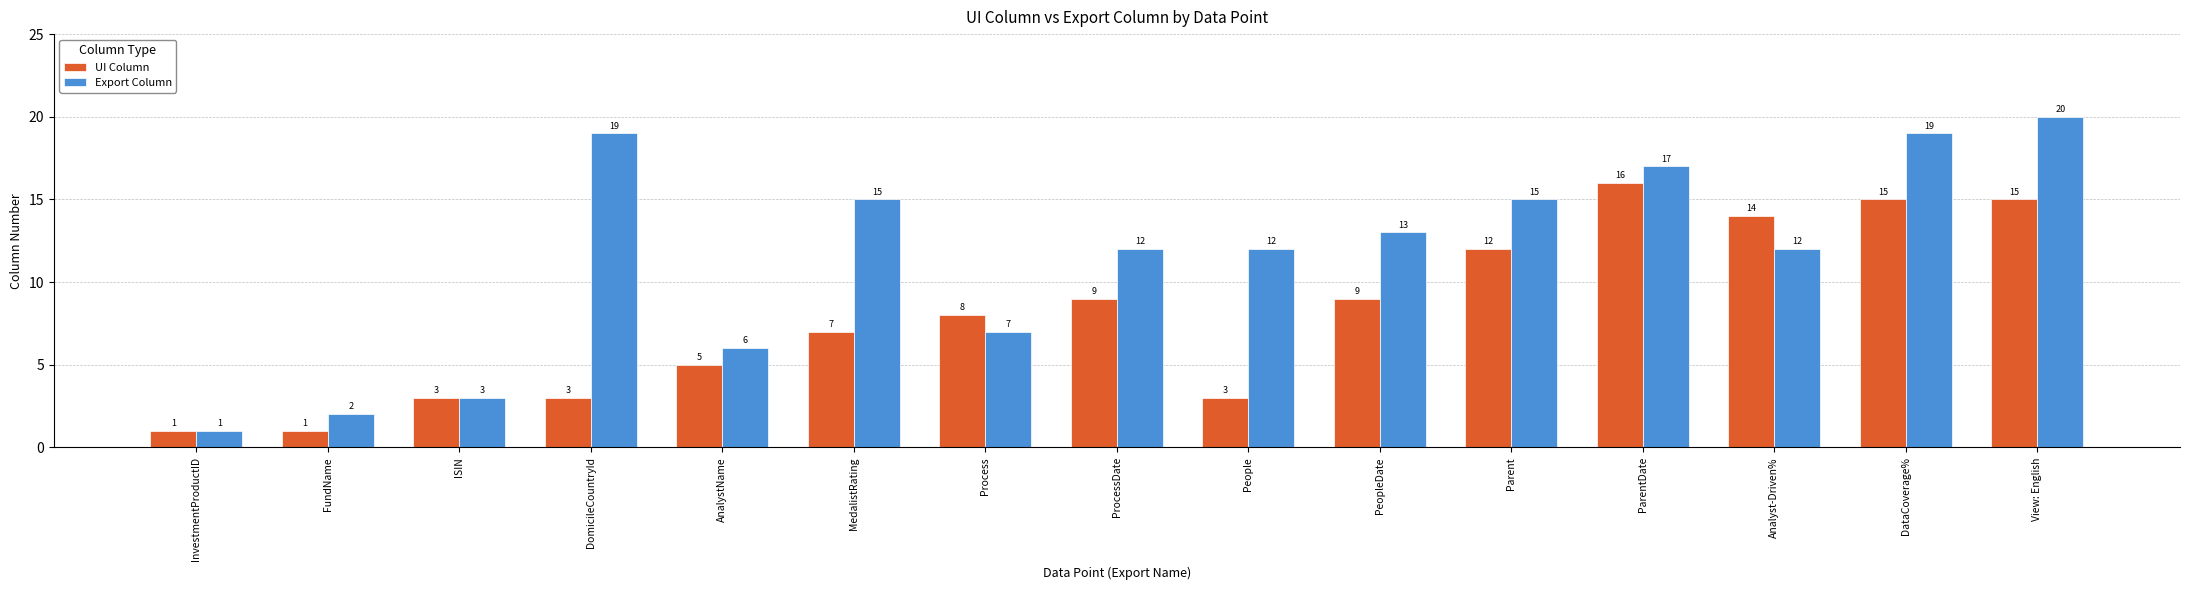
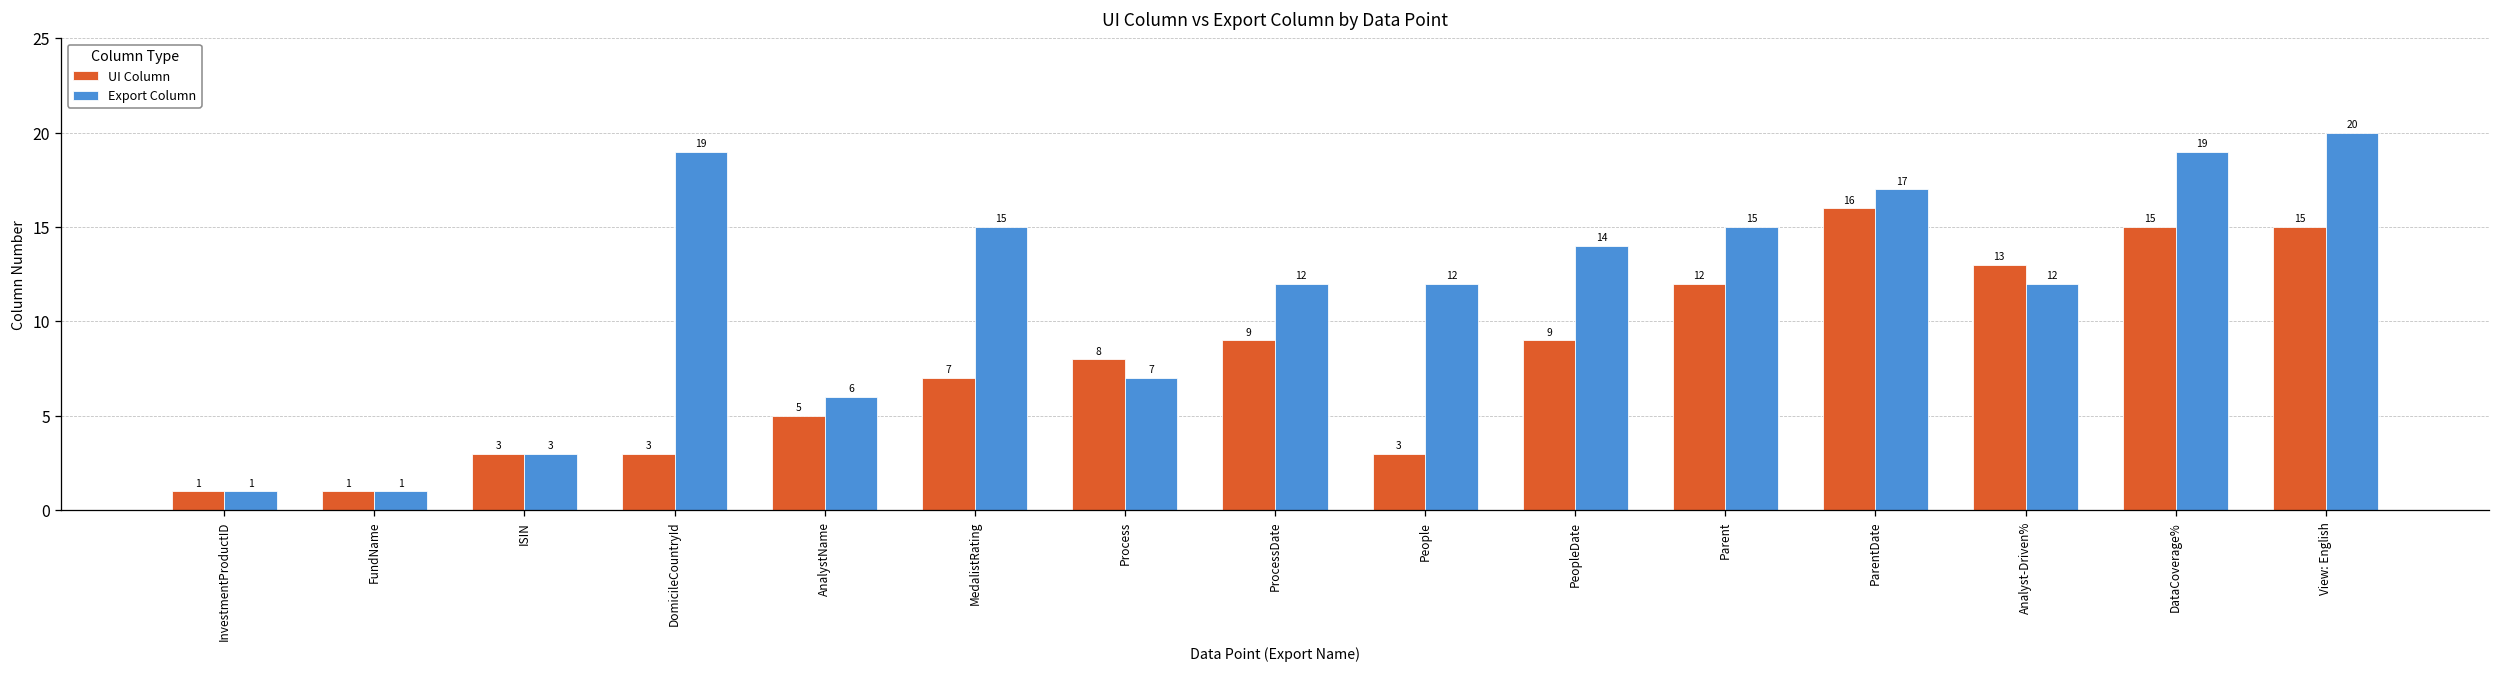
Export Column, FundName: 2 -> 1
Export Column, PeopleDate: 13 -> 14
UI Column, Analyst-Driven%: 14 -> 13
